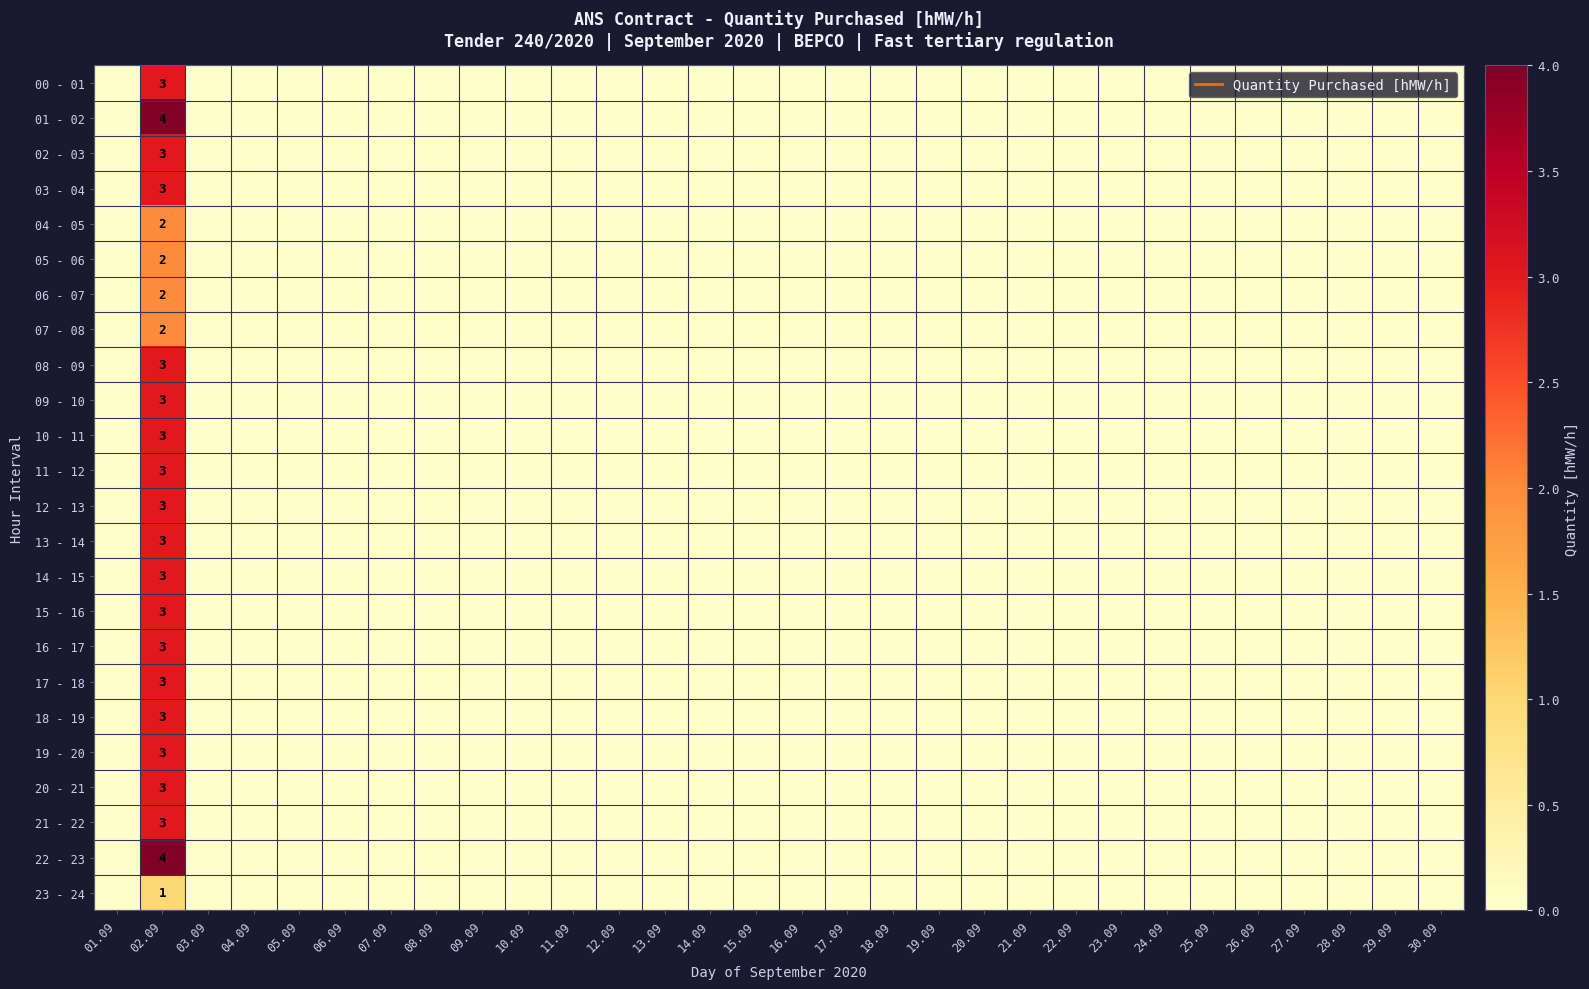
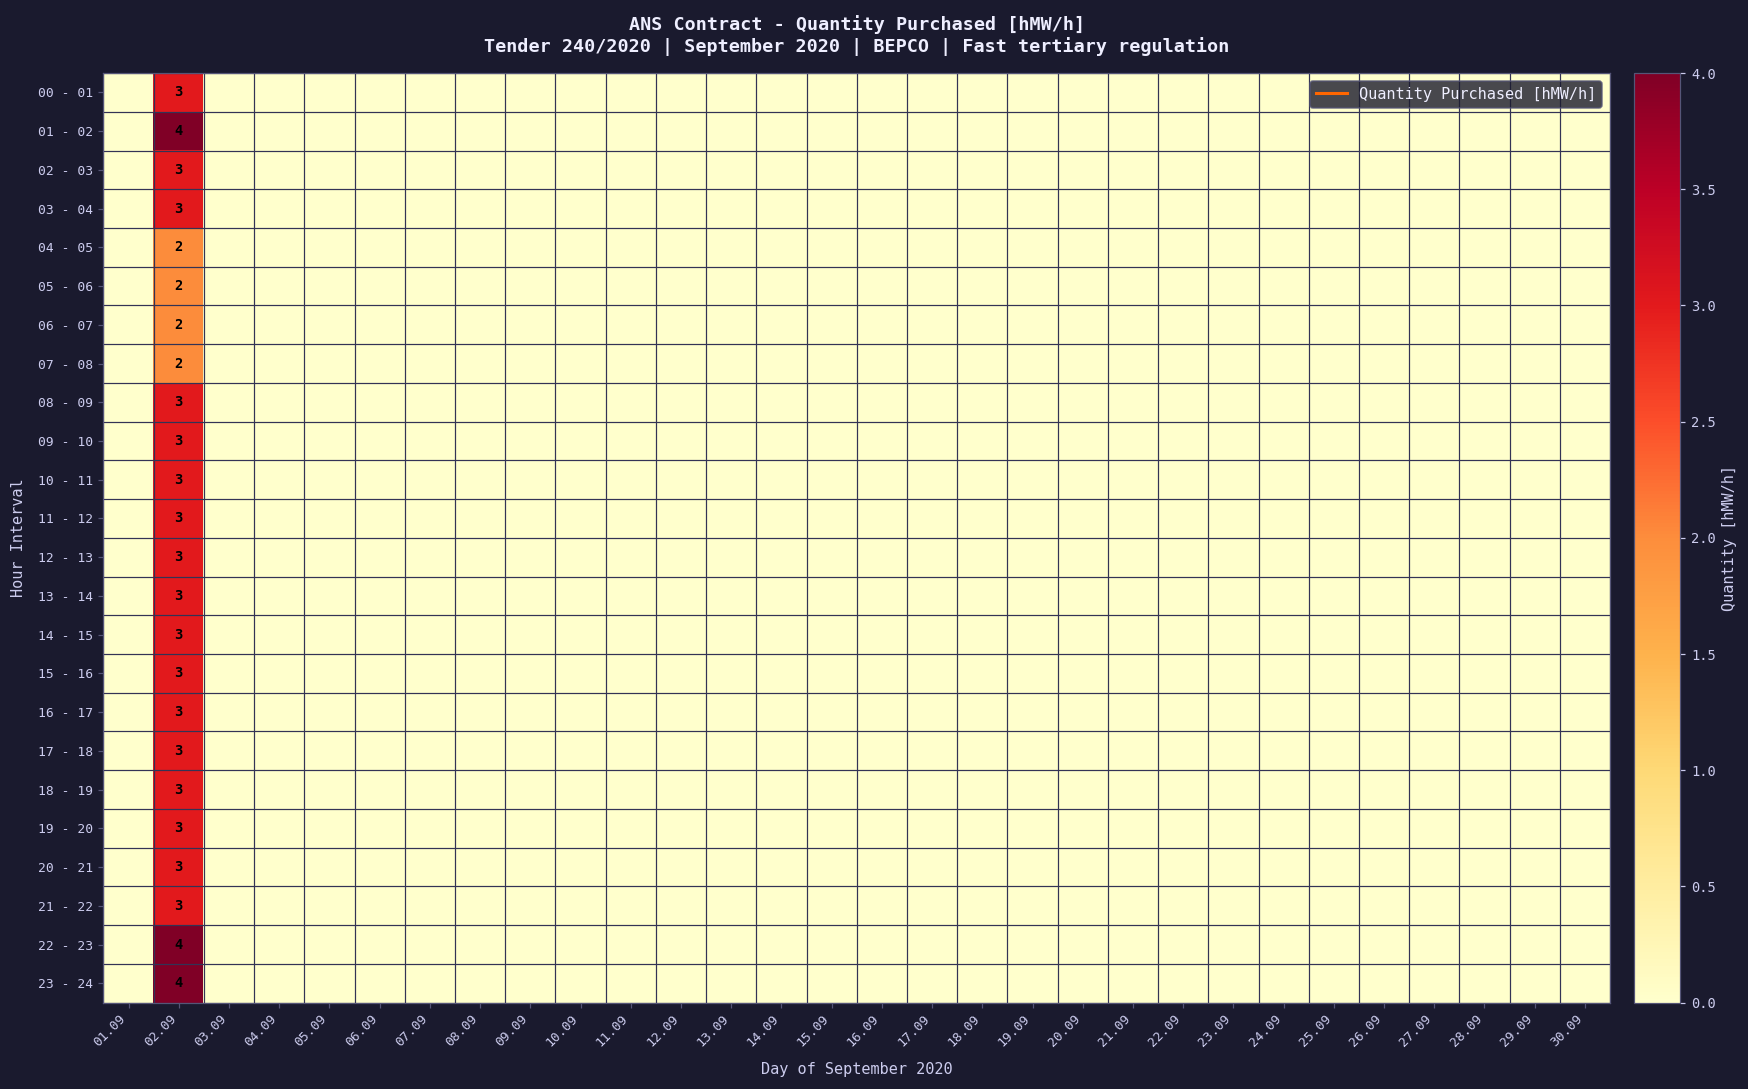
23 - 24, 02.09: 1 -> 4
